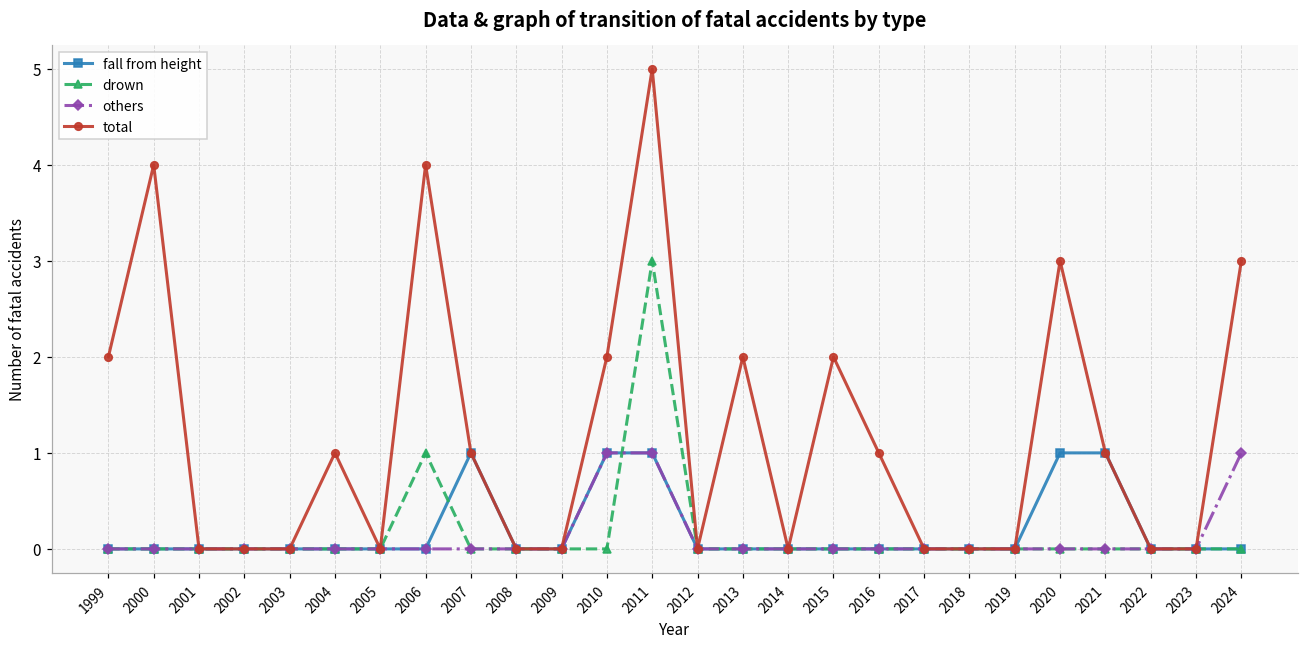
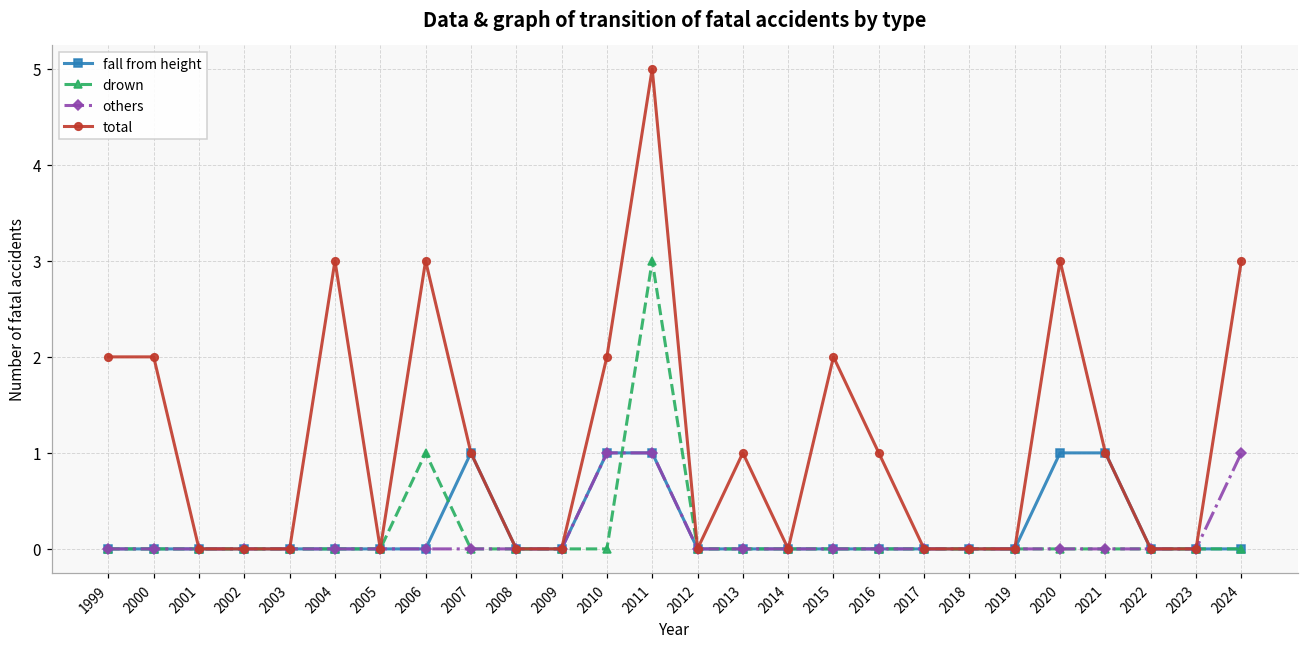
total, 2000: 4 -> 2
total, 2004: 1 -> 3
total, 2006: 4 -> 3
total, 2013: 2 -> 1
